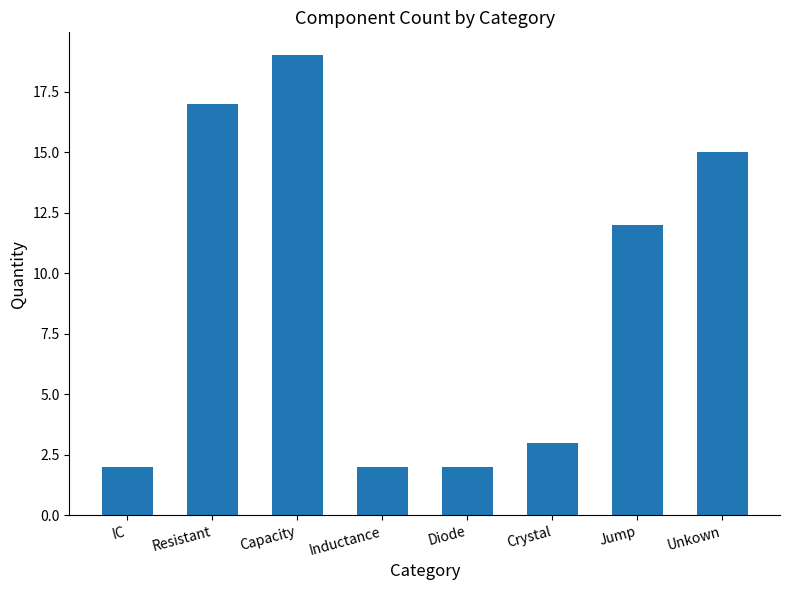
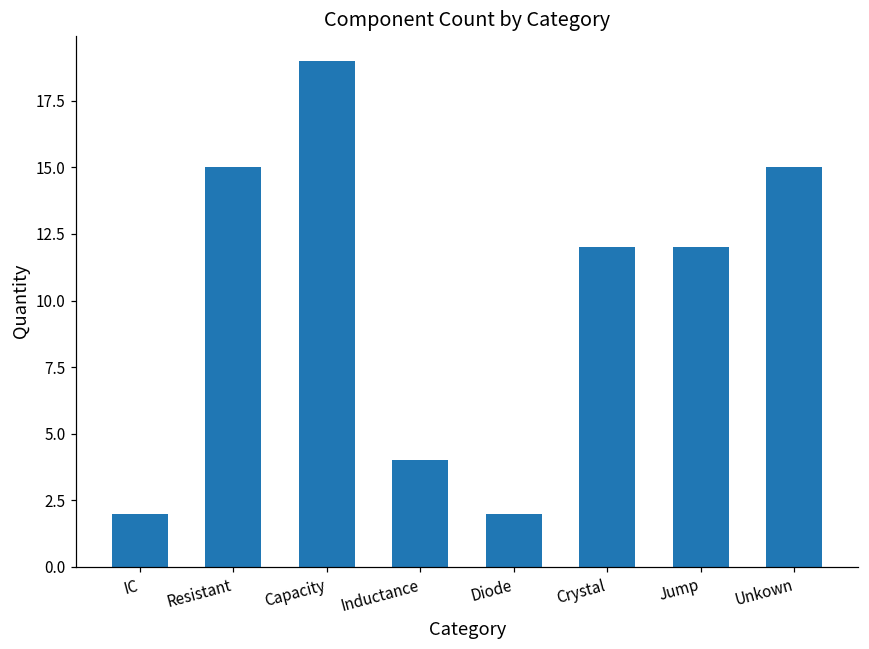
Resistant: 17 -> 15
Inductance: 2 -> 4
Crystal: 3 -> 12
